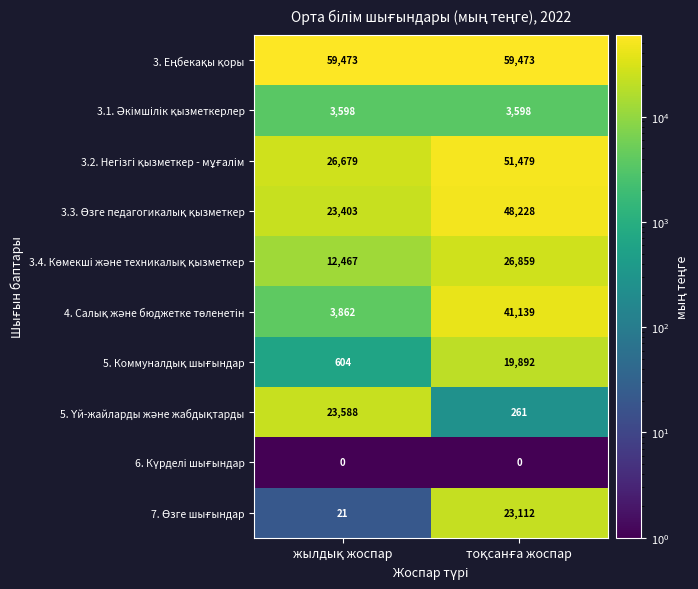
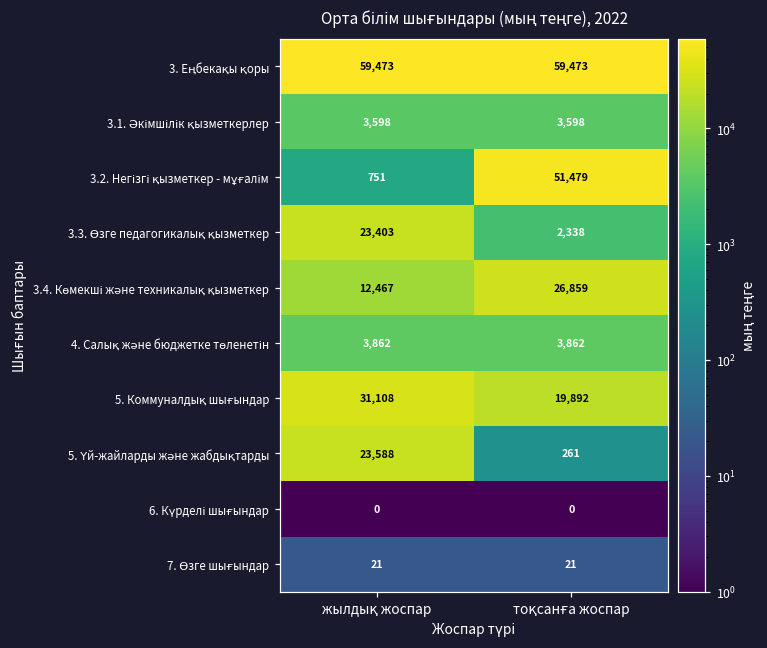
3.2. Негізгі қызметкер - мұғалім, жылдық жоспар: 26,679 -> 751
3.3. Өзге педагогикалық қызметкер, тоқсанға жоспар: 48,228 -> 2,338
4. Салық және бюджетке төленетін, тоқсанға жоспар: 41,139 -> 3,862
5. Коммуналдық шығындар, жылдық жоспар: 604 -> 31,108
7. Өзге шығындар, тоқсанға жоспар: 23,112 -> 21
